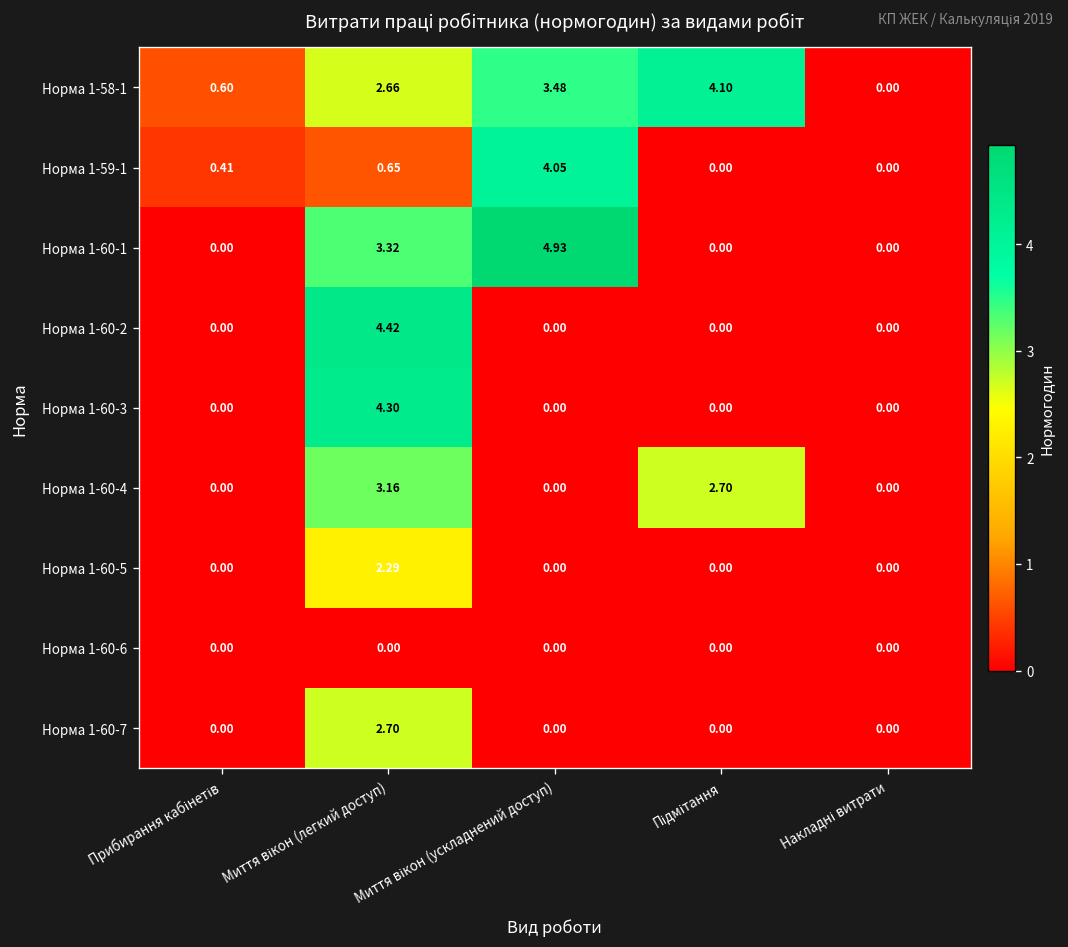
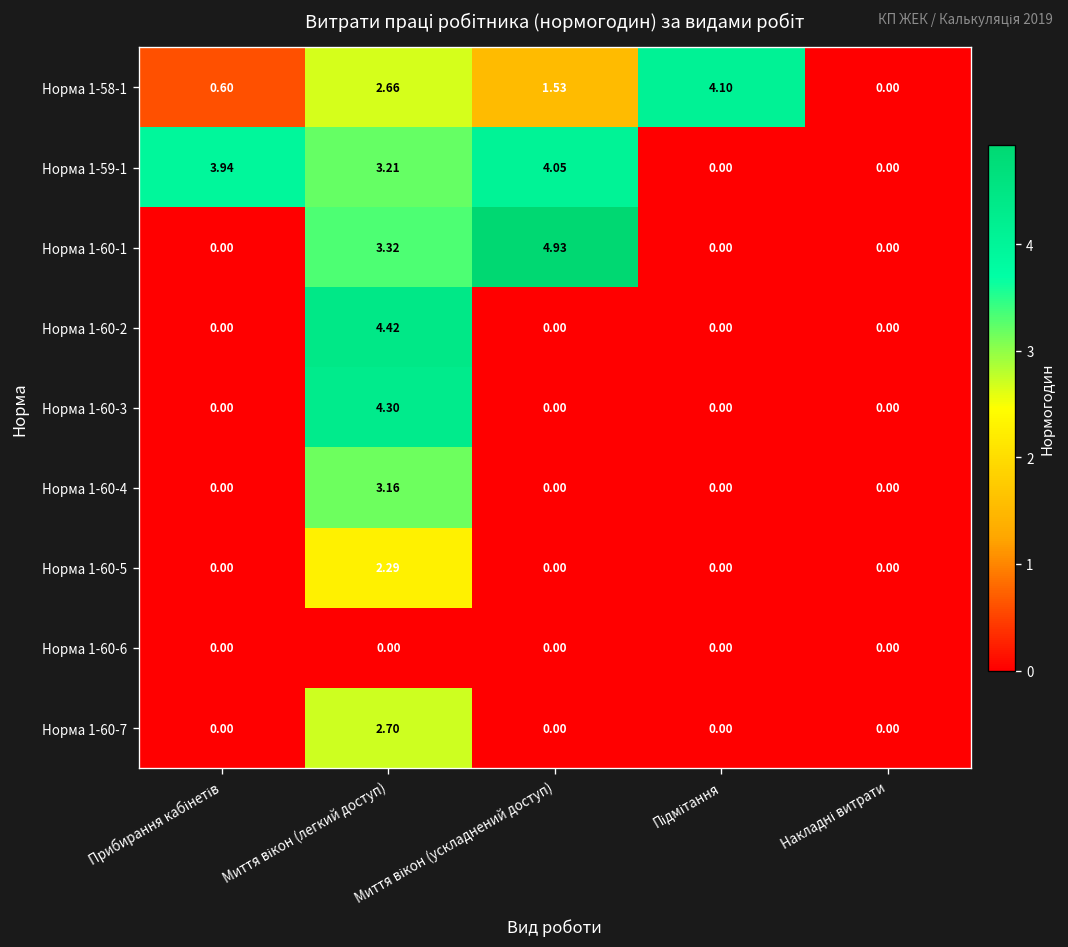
Норма 1-58-1, Миття вікон (ускладнений доступ): 3.48 -> 1.53
Норма 1-59-1, Прибирання кабінетів: 0.41 -> 3.94
Норма 1-59-1, Миття вікон (легкий доступ): 0.65 -> 3.21
Норма 1-60-4, Підмітання: 2.70 -> 0.00
